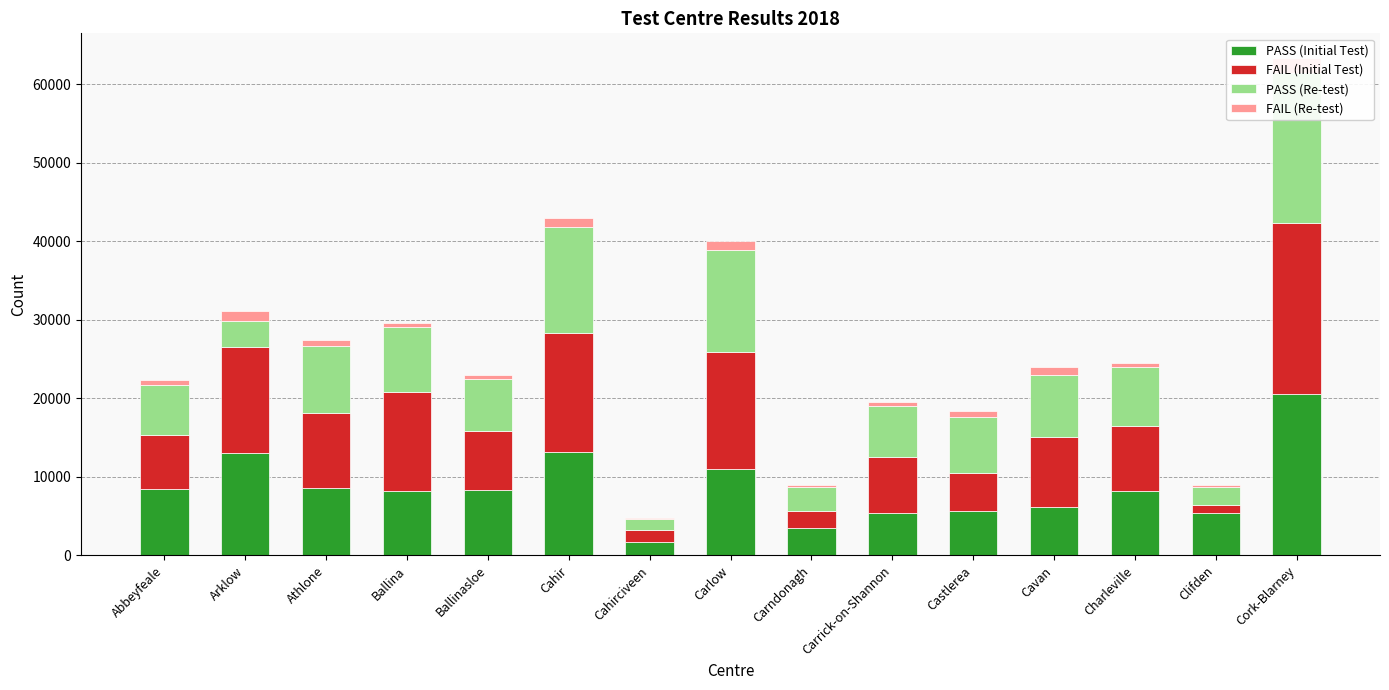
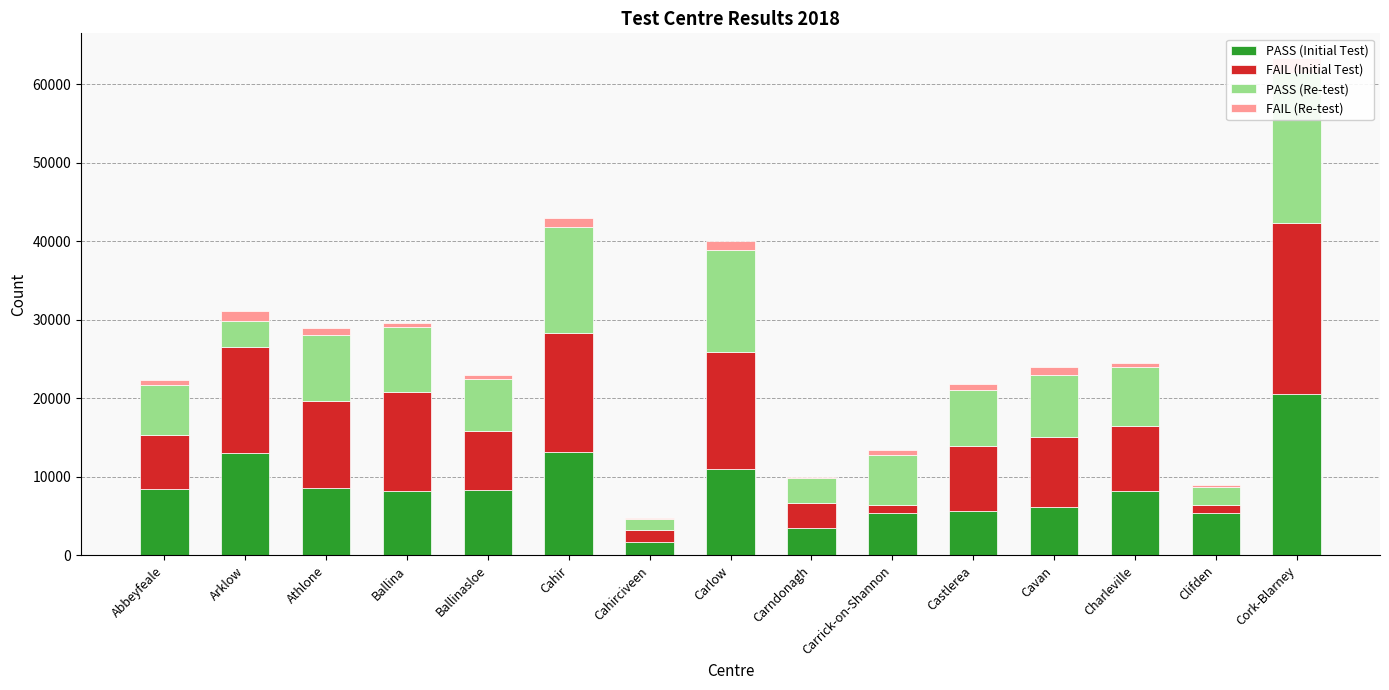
FAIL (Initial Test), Athlone: 10000 -> 11000
FAIL (Initial Test), Carndonagh: 2000 -> 3000
FAIL (Initial Test), Carrick-on-Shannon: 7000 -> 1000
FAIL (Initial Test), Castlerea: 5000 -> 8000
